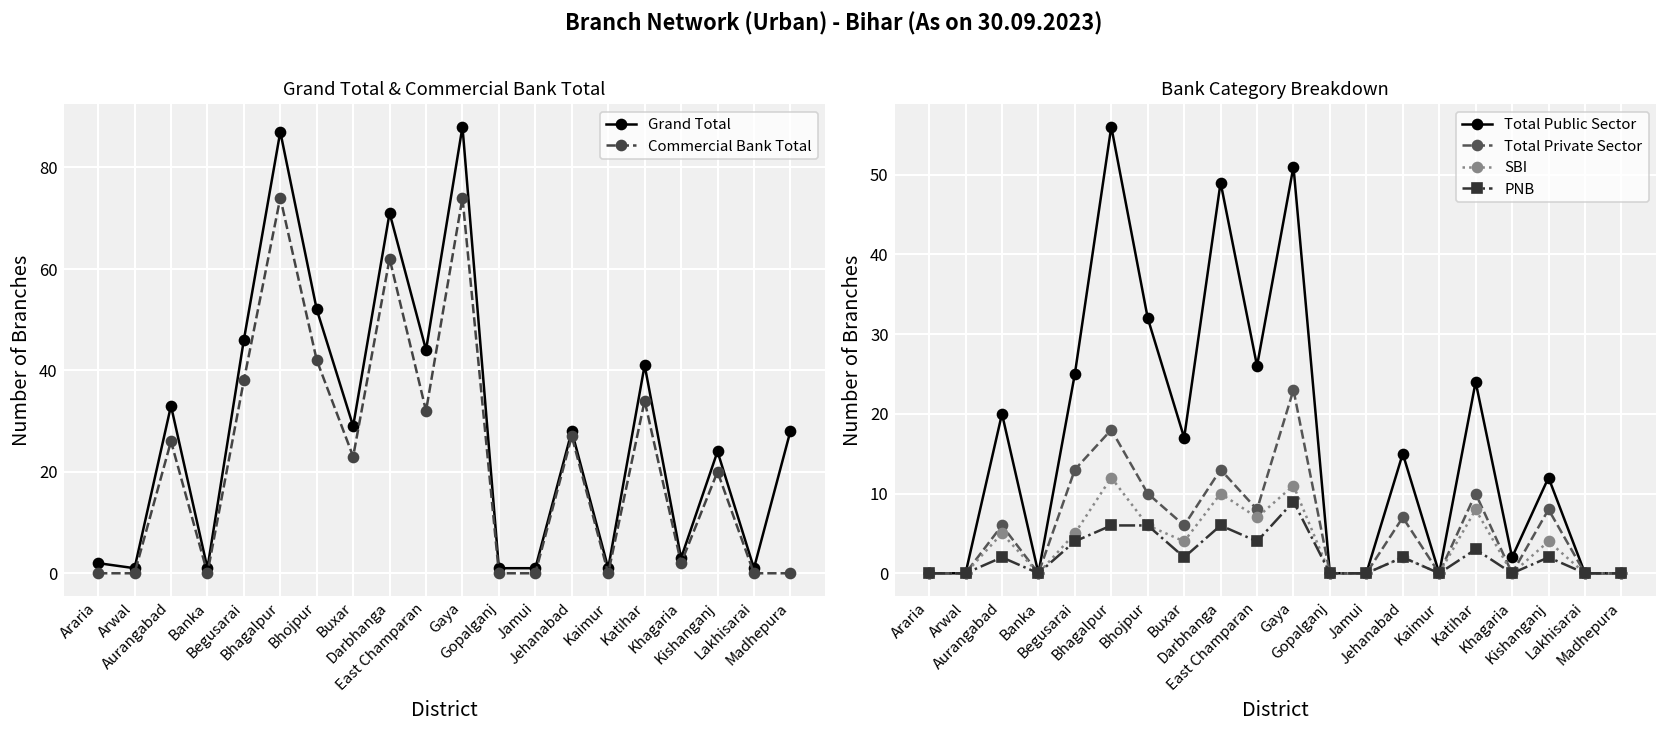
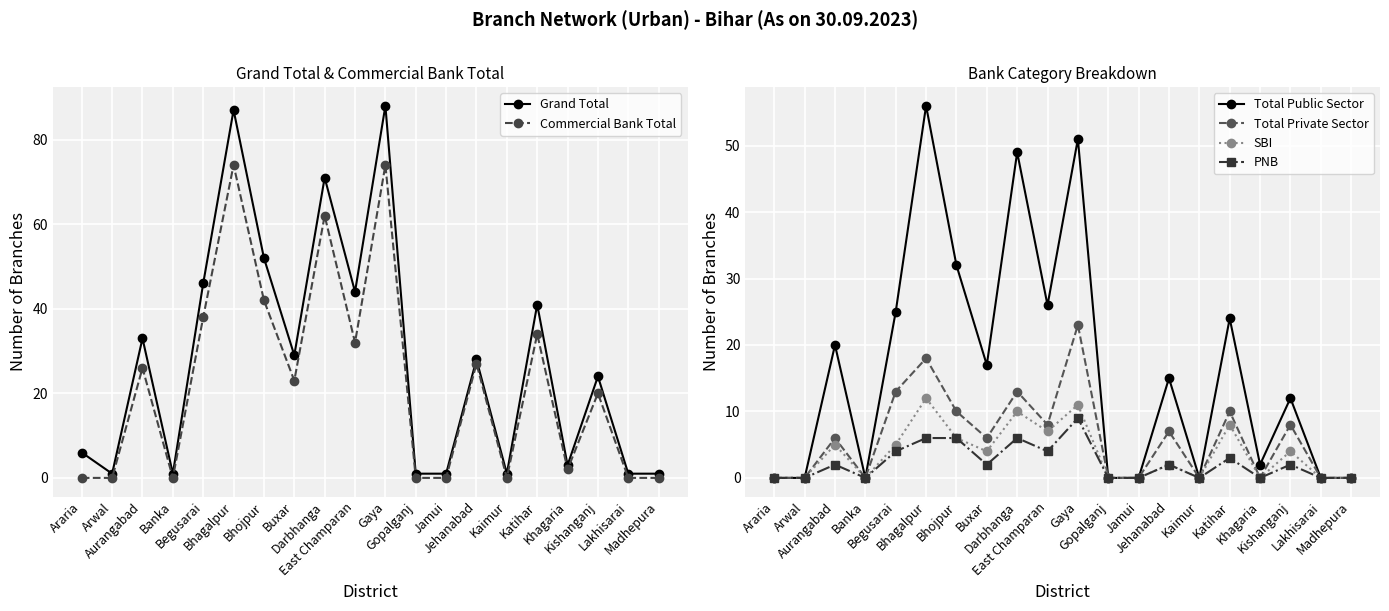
Grand Total & Commercial Bank Total, Grand Total, Araria: 2 -> 6
Grand Total & Commercial Bank Total, Grand Total, Madhepura: 28 -> 1
